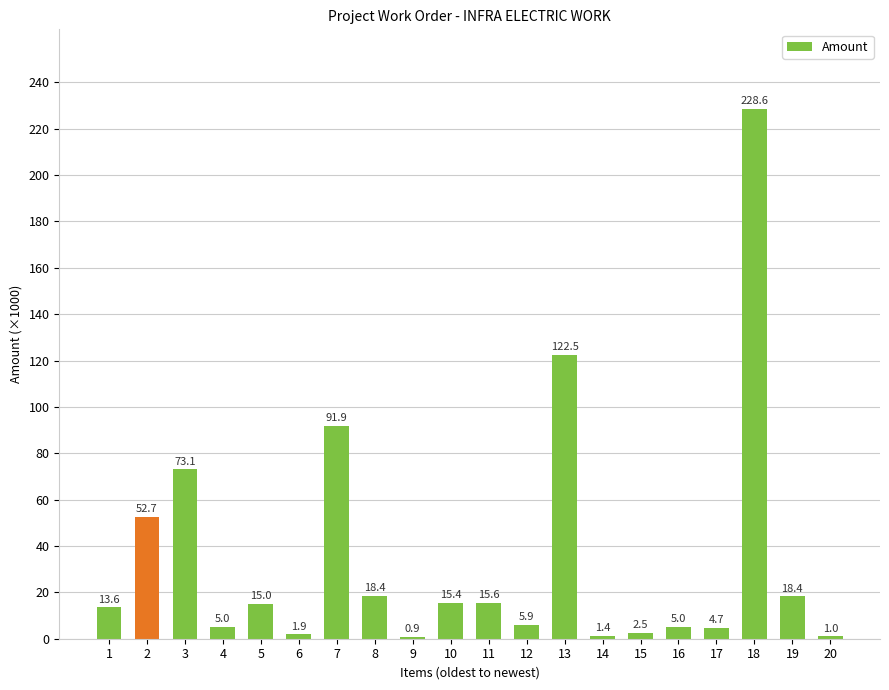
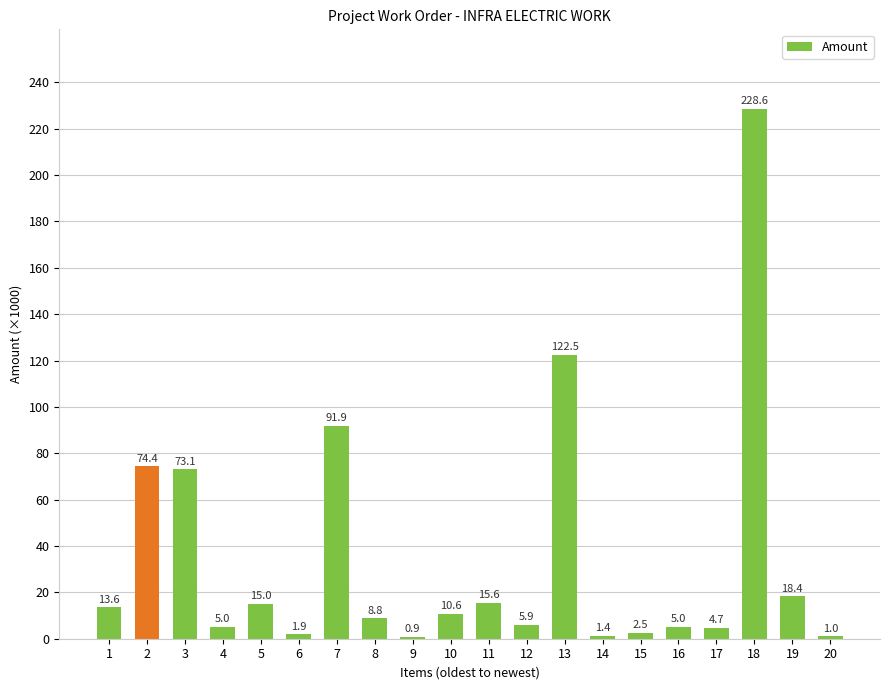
2: 52.7 -> 74.4
8: 18.4 -> 8.8
10: 15.4 -> 10.6
